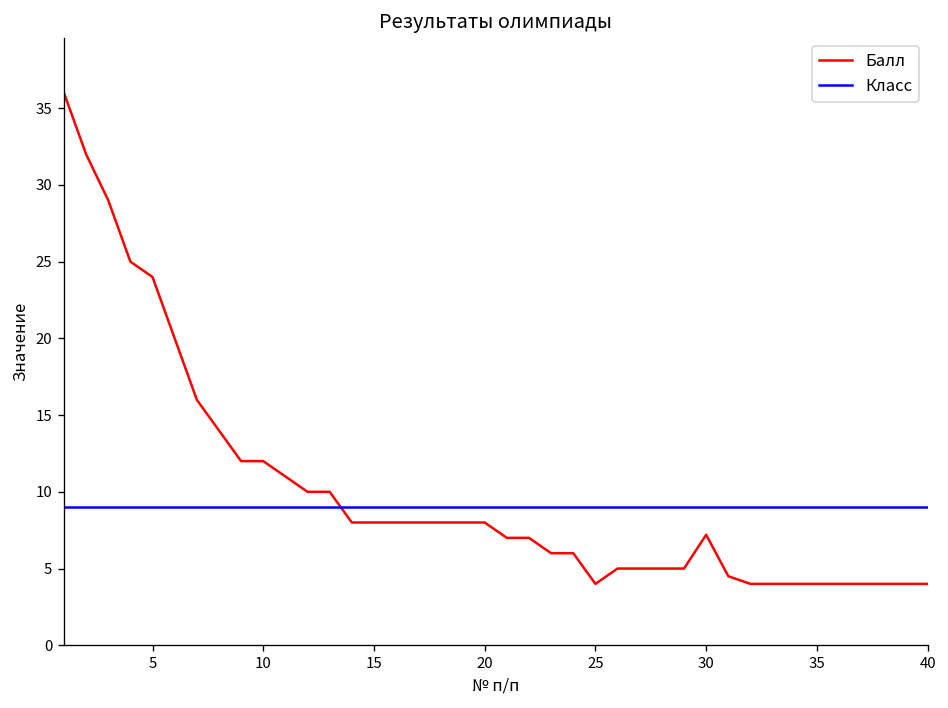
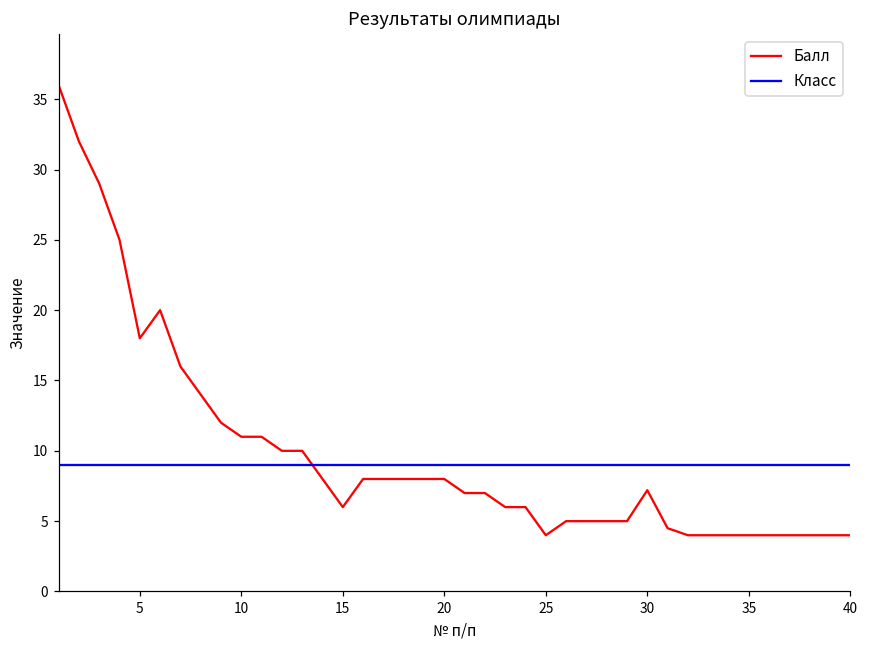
Балл, 5: 24 -> 18
Балл, 10: 12 -> 11
Балл, 15: 8 -> 6
